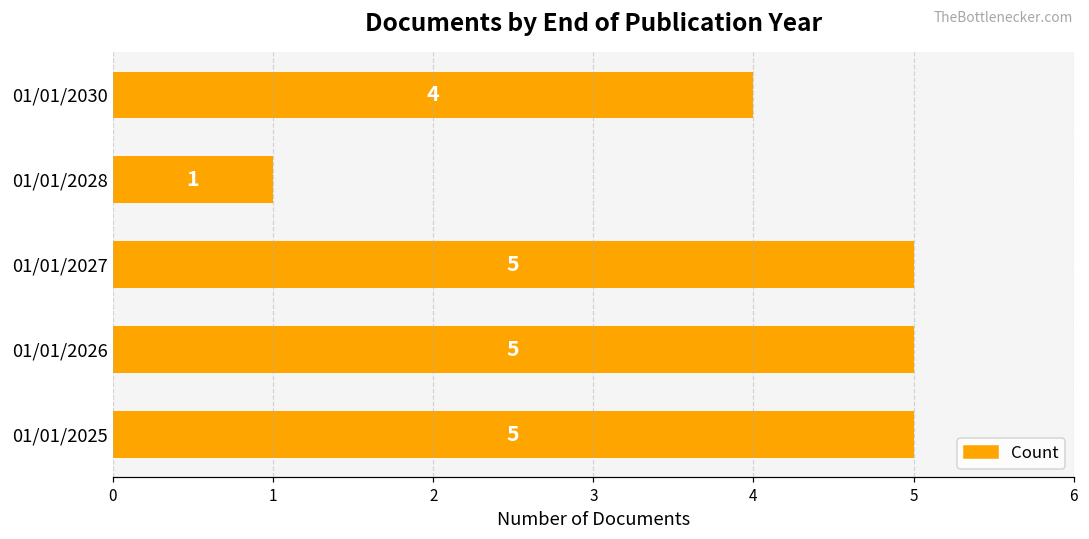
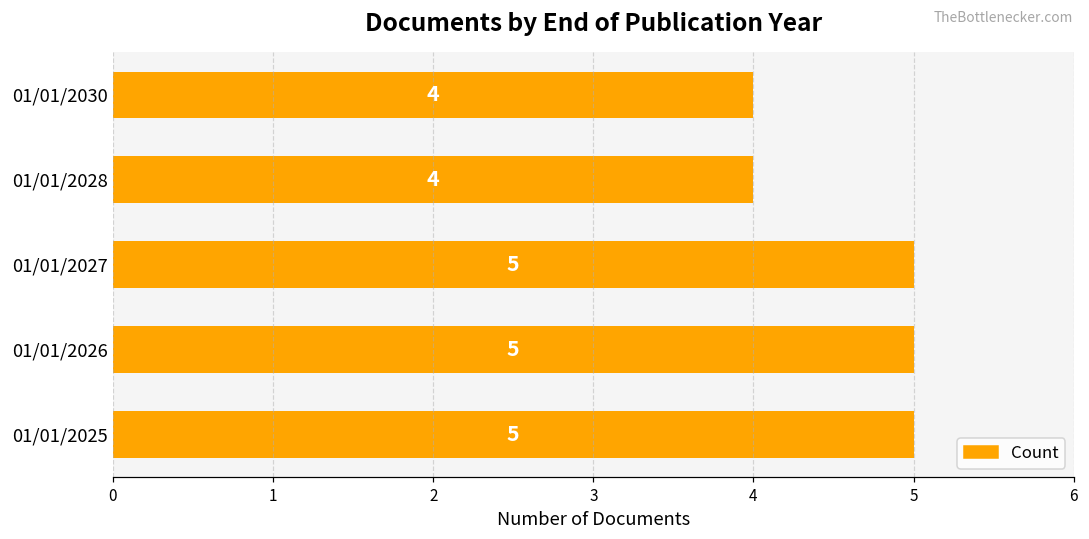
01/01/2028: 1 -> 4
